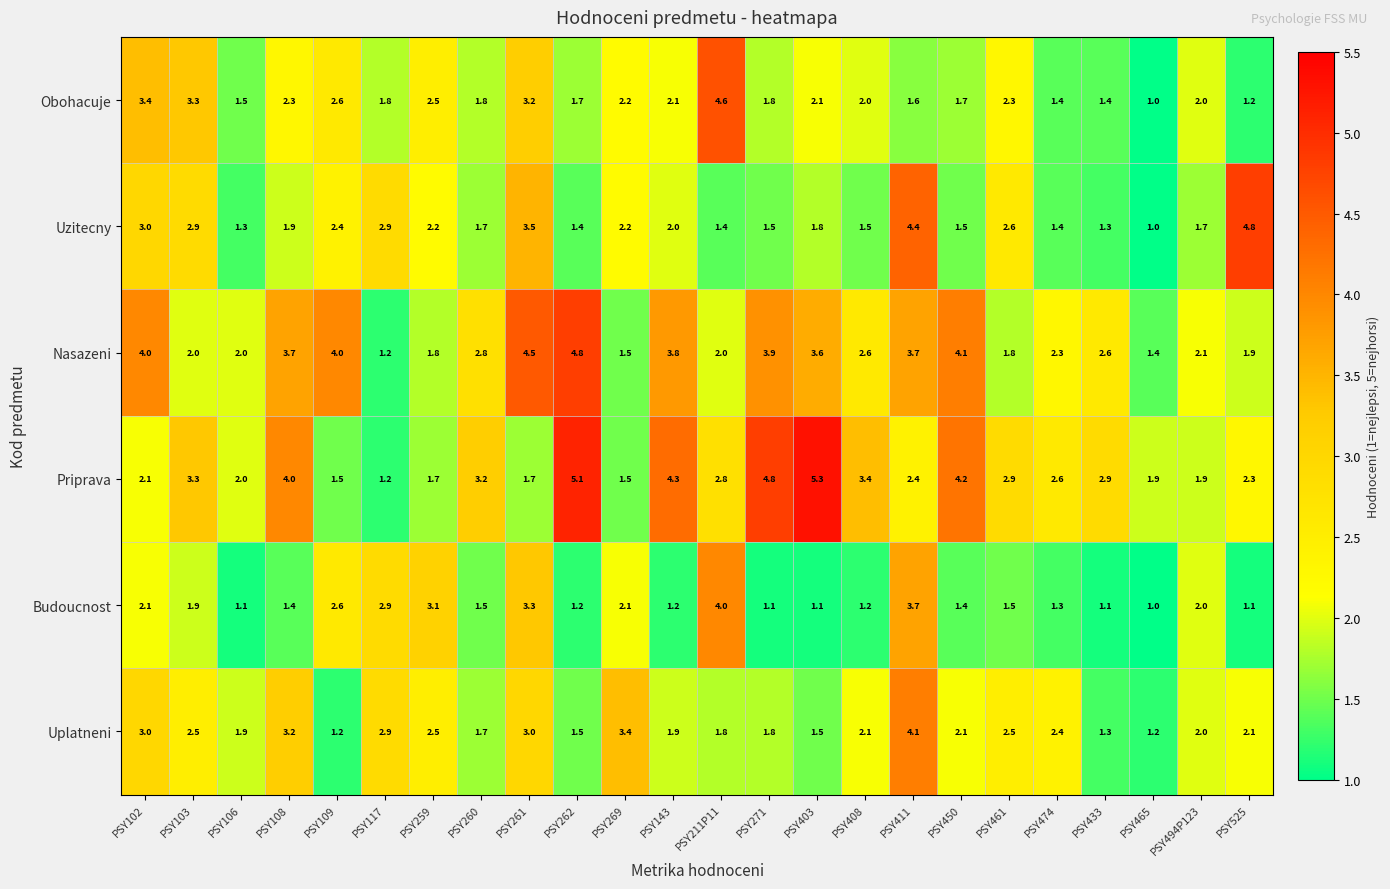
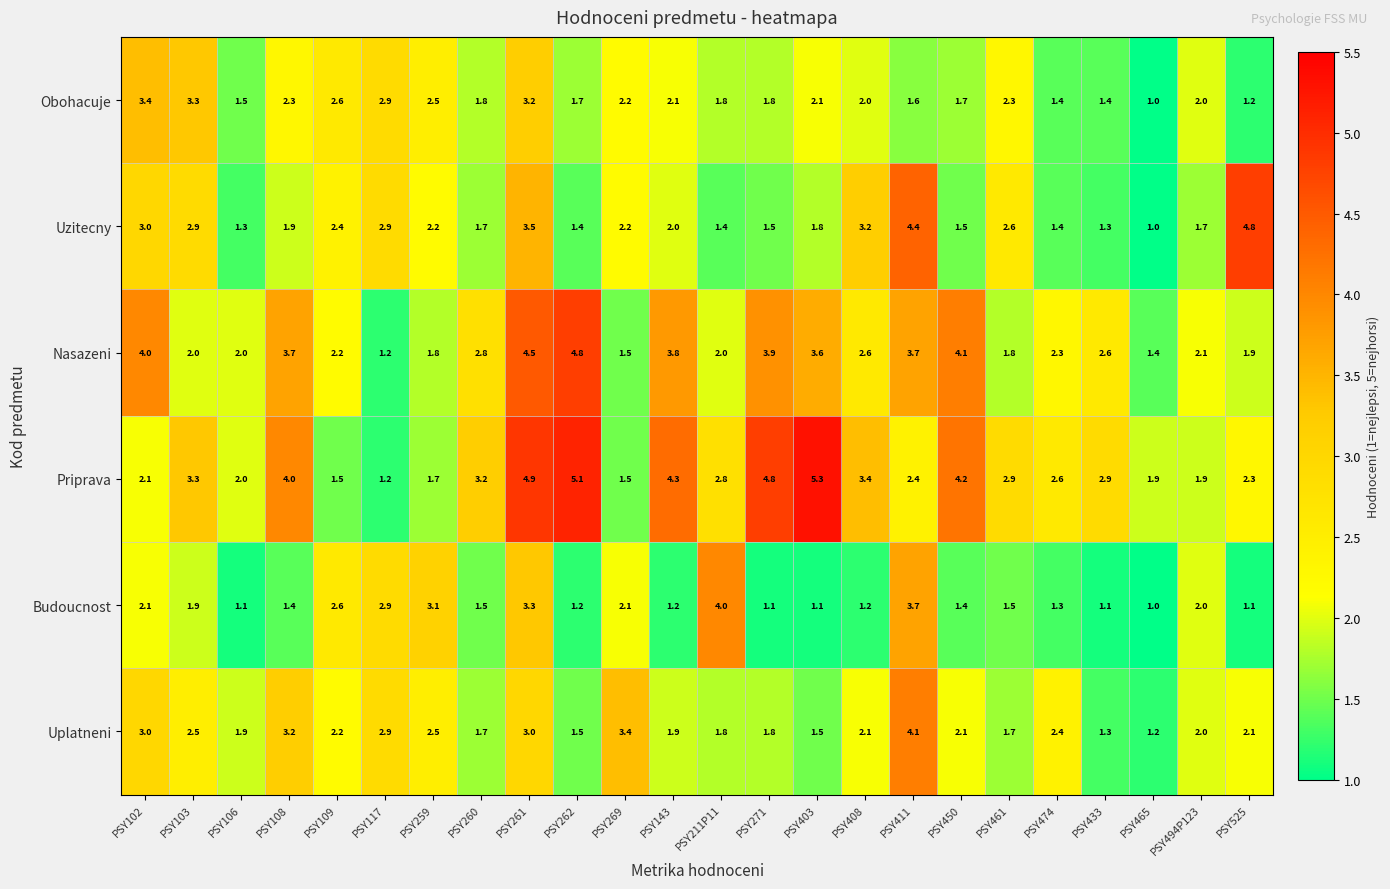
Obohacuje, PSY117: 1.8 -> 2.9
Obohacuje, PSY211P11: 4.6 -> 1.8
Uzitecny, PSY408: 1.5 -> 3.2
Nasazeni, PSY109: 4.0 -> 2.2
Priprava, PSY261: 1.7 -> 4.9
Uplatneni, PSY109: 1.2 -> 2.2
Uplatneni, PSY461: 2.5 -> 1.7
